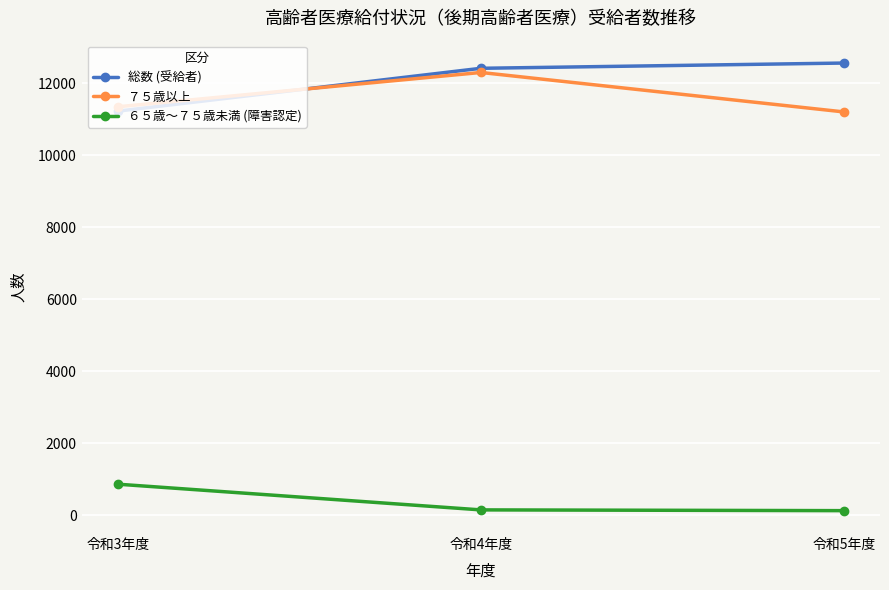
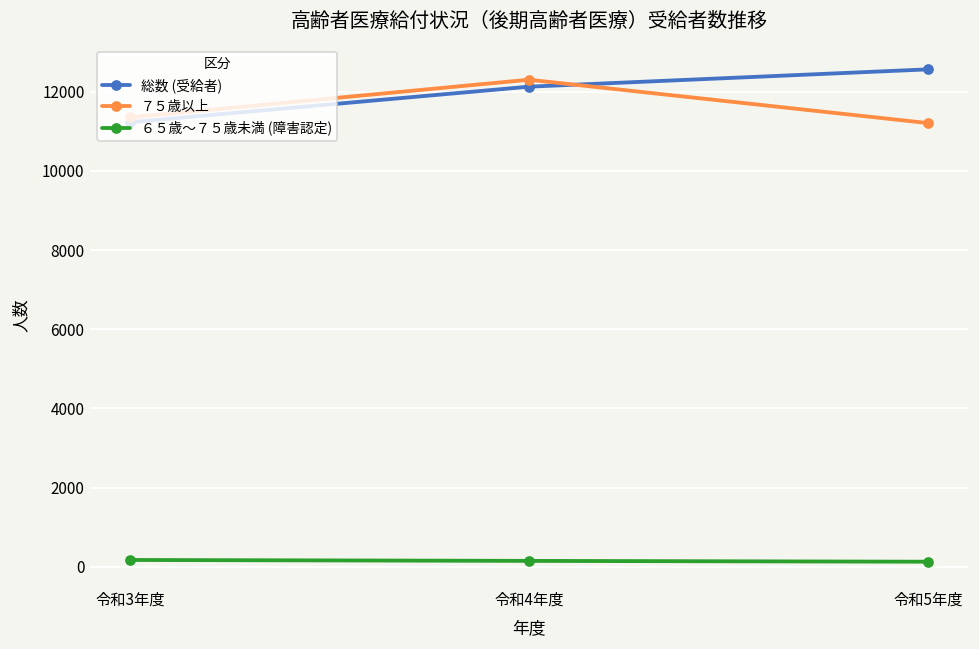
６５歳～７５歳未満 (障害認定), 令和3年度: 900 -> 200
総数 (受給者), 令和4年度: 12400 -> 12100
